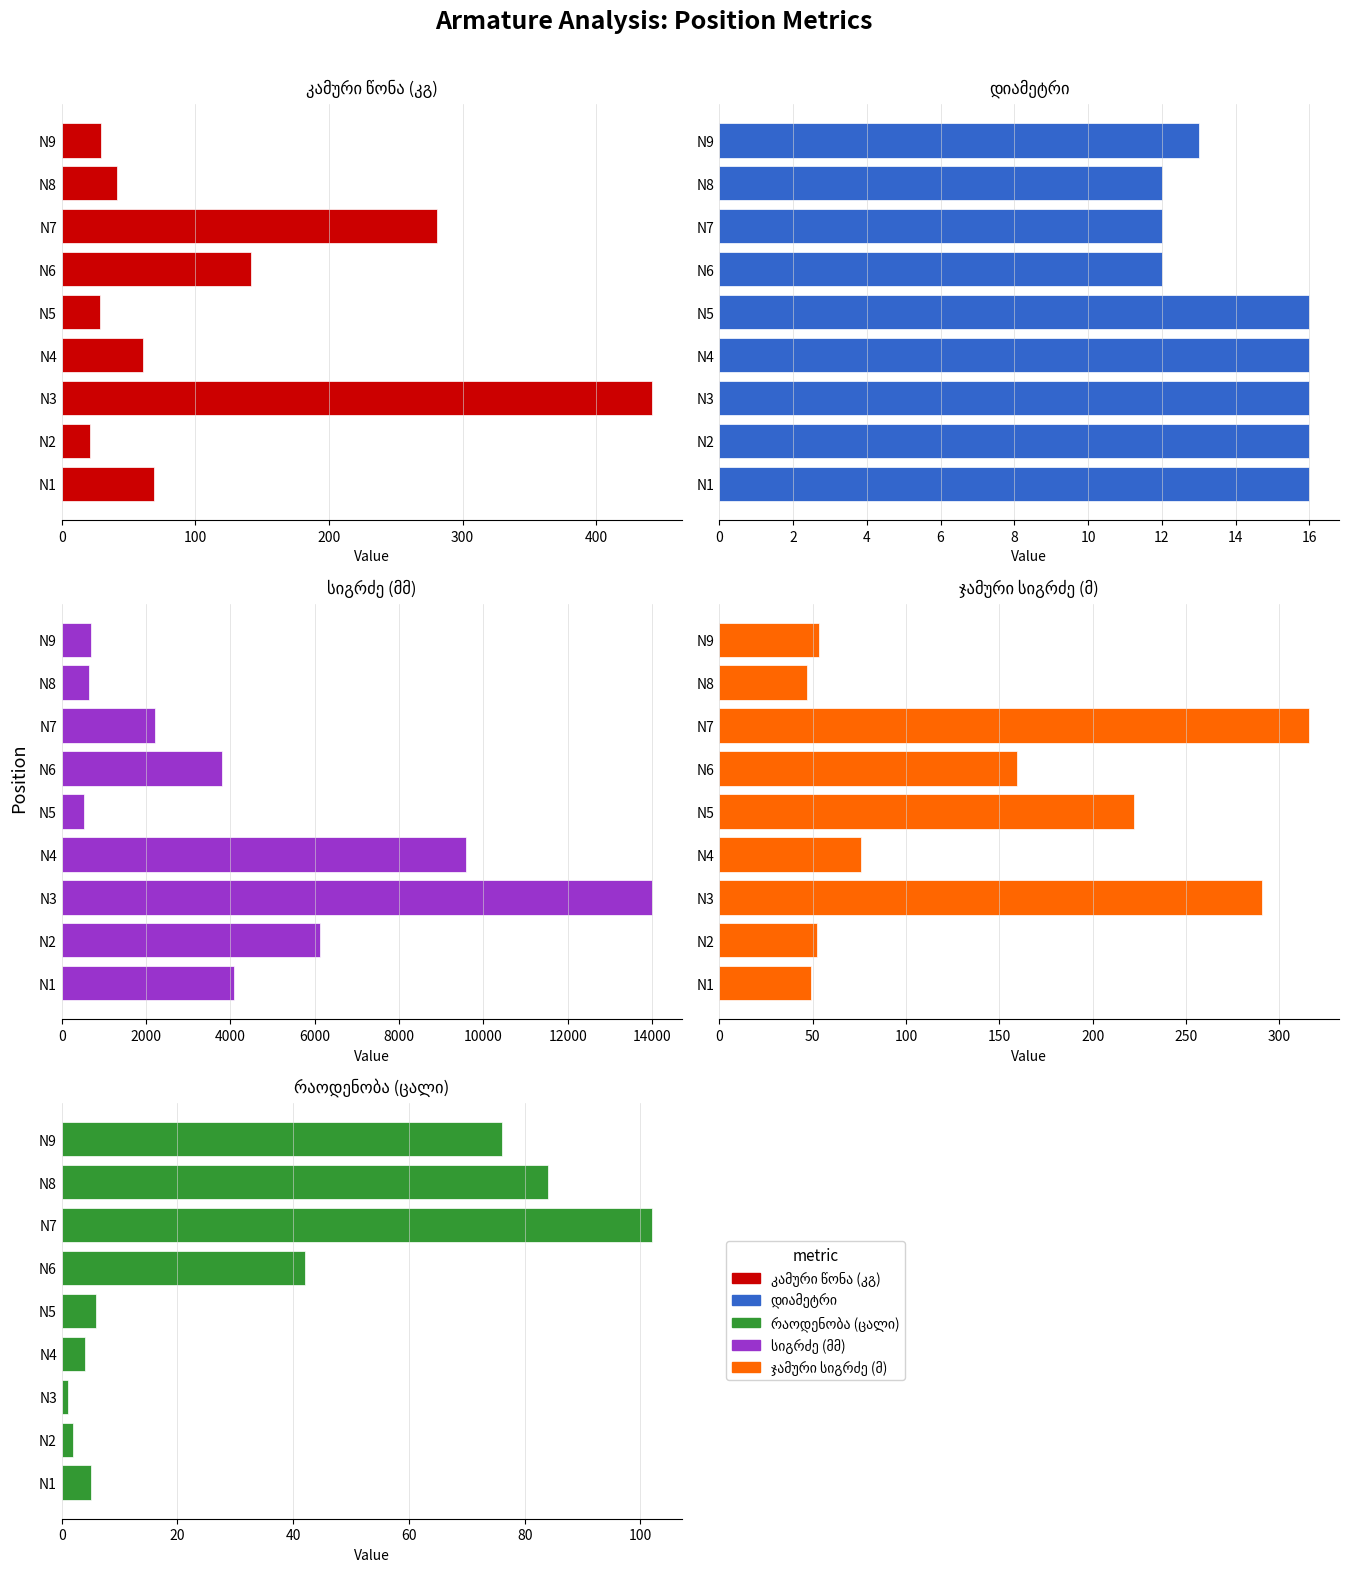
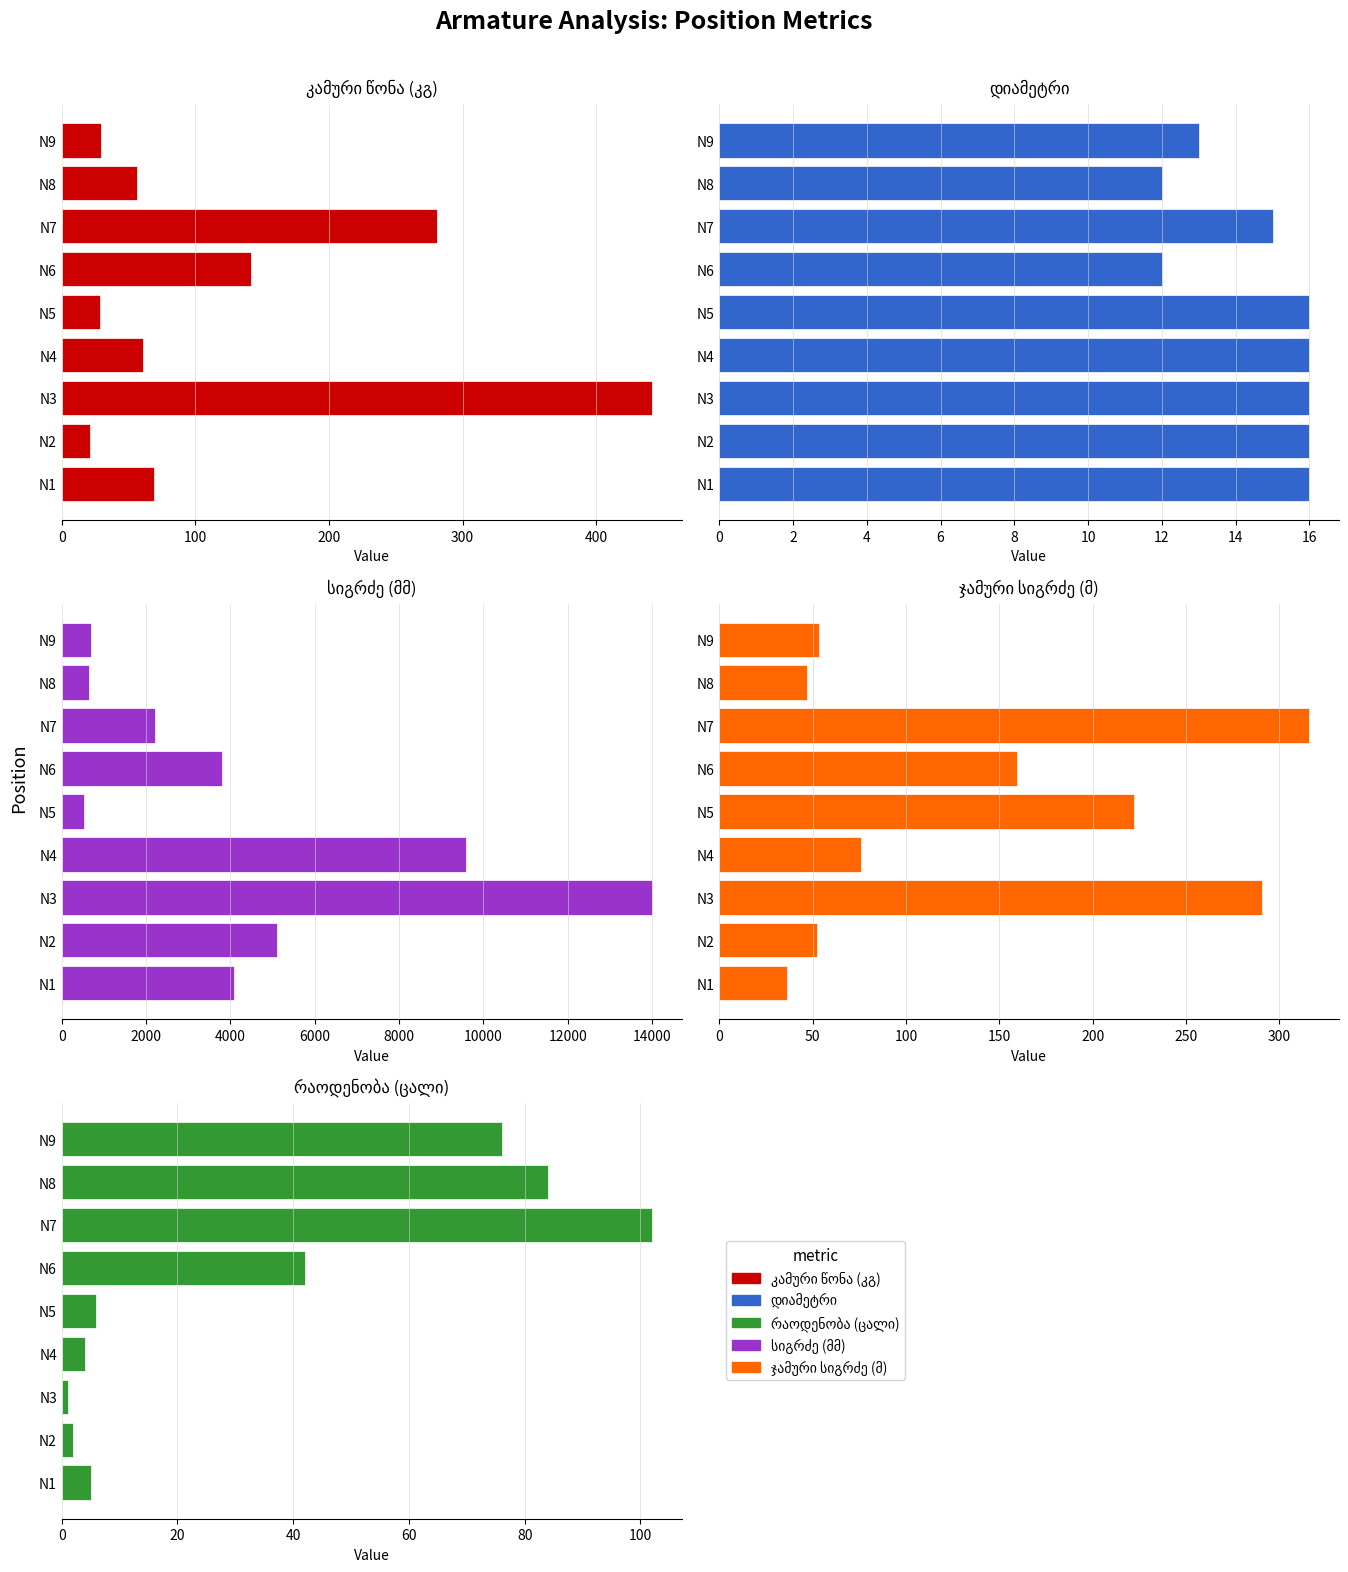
კამური წონა (კგ), N8: 42 -> 56
დიამეტრი, N7: 12 -> 15
სიგრძე (მმ), N2: 6100 -> 5100
ჯამური სიგრძე (მ), N1: 49 -> 37
